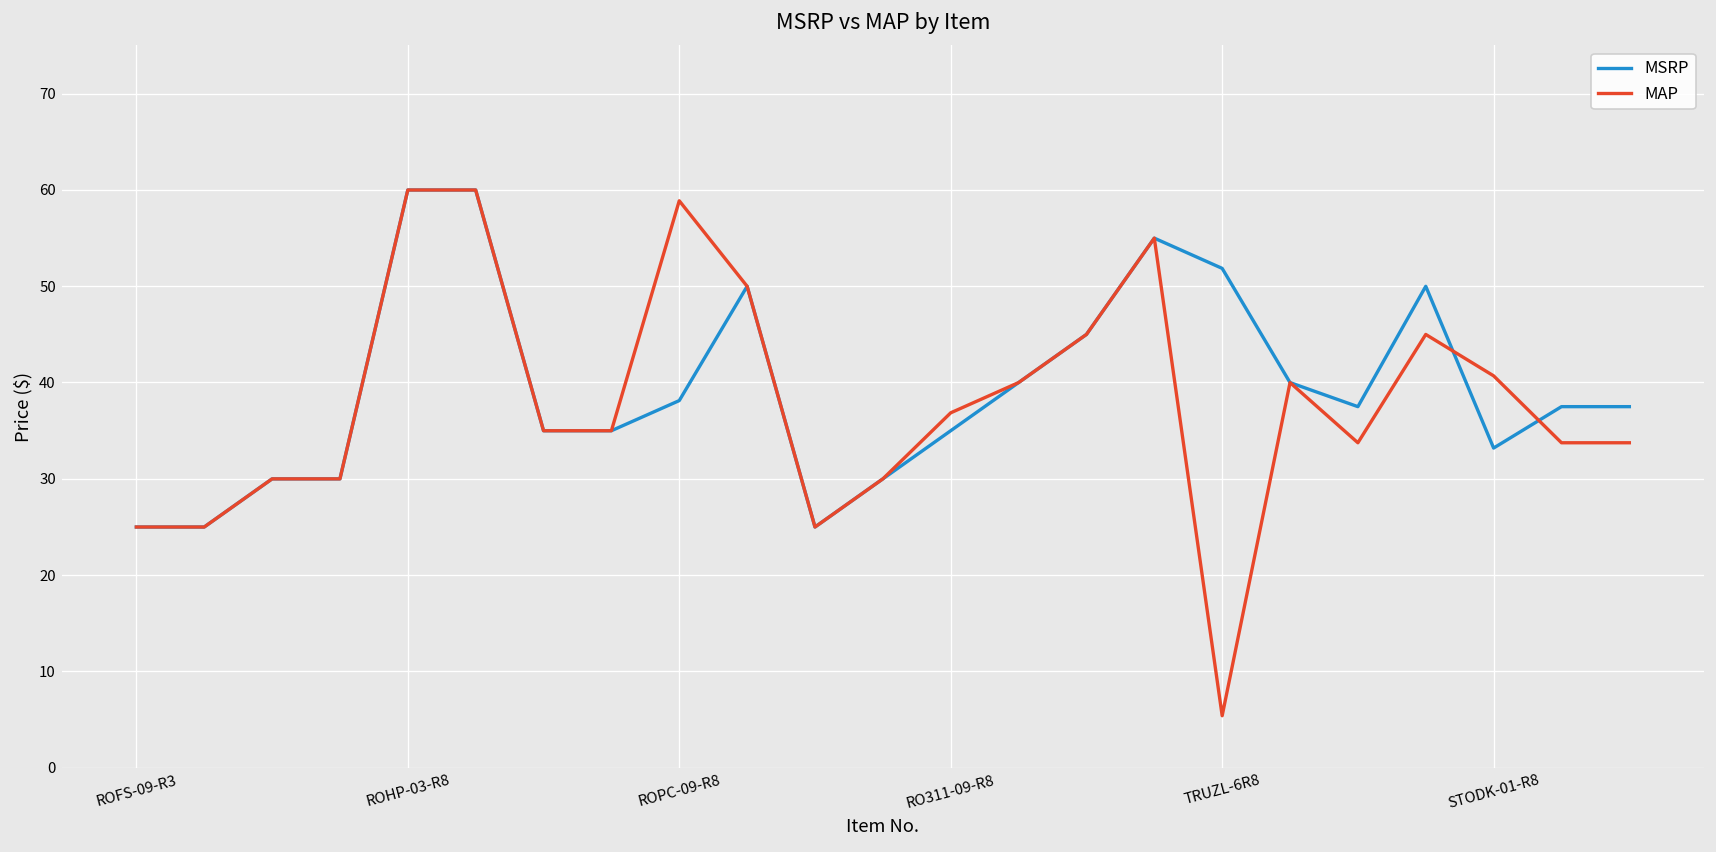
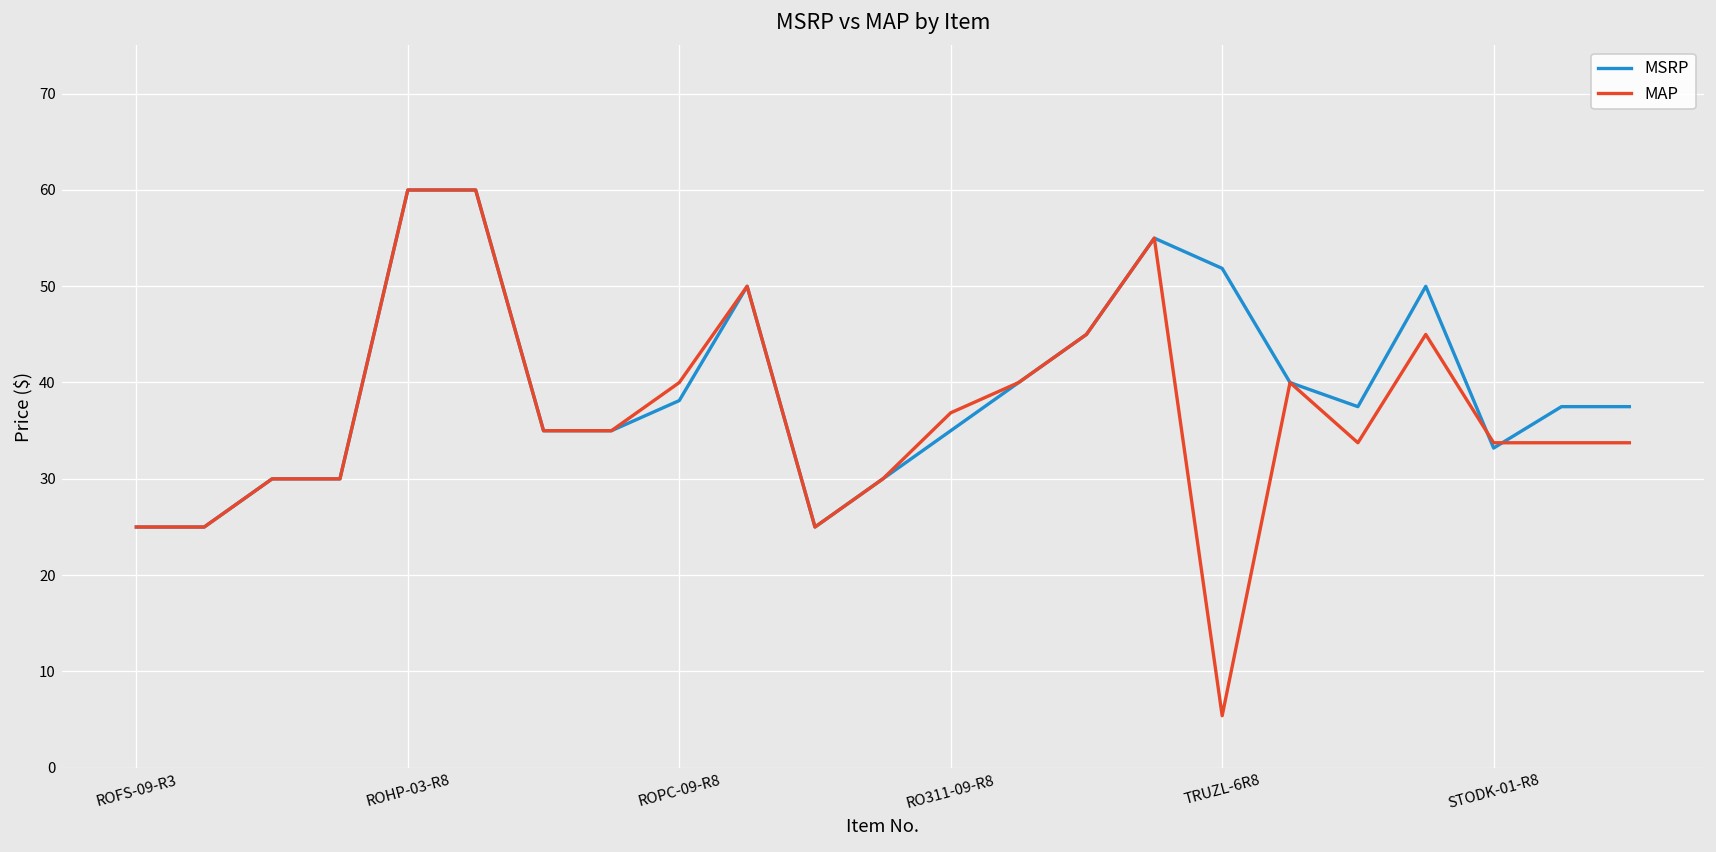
MAP, ROPC-09-R8: 59 -> 40
MAP, STODK-01-R8: 41 -> 34
